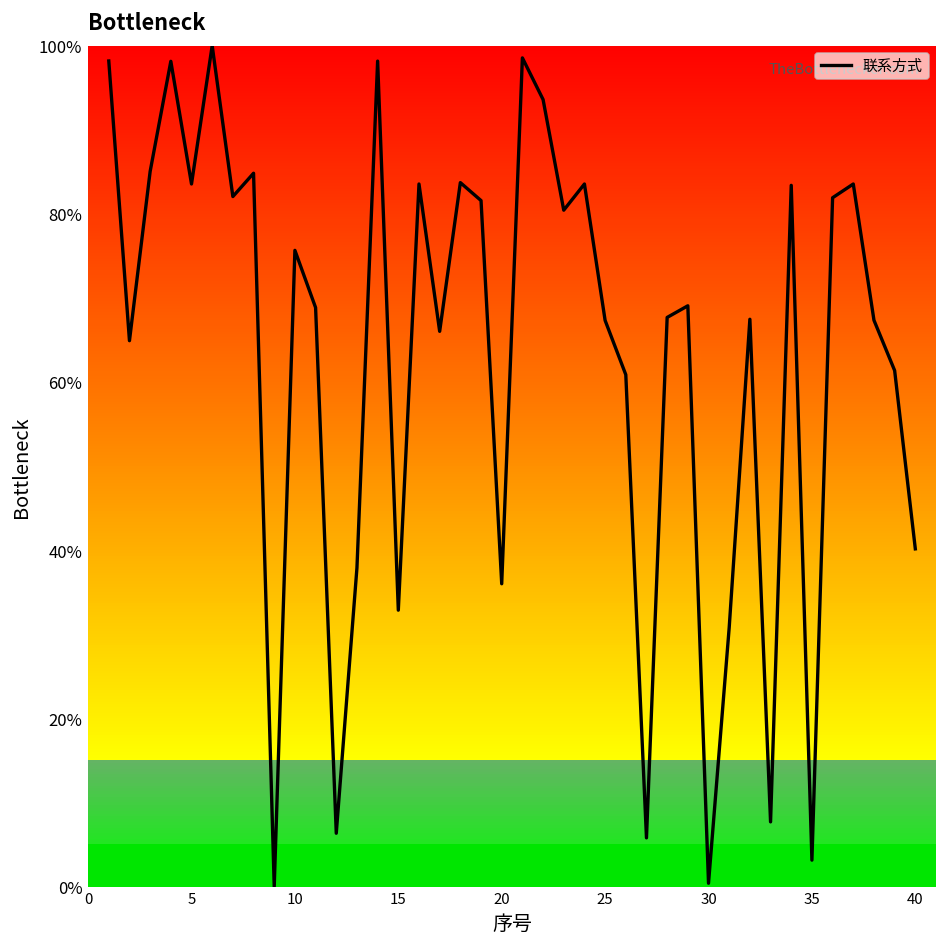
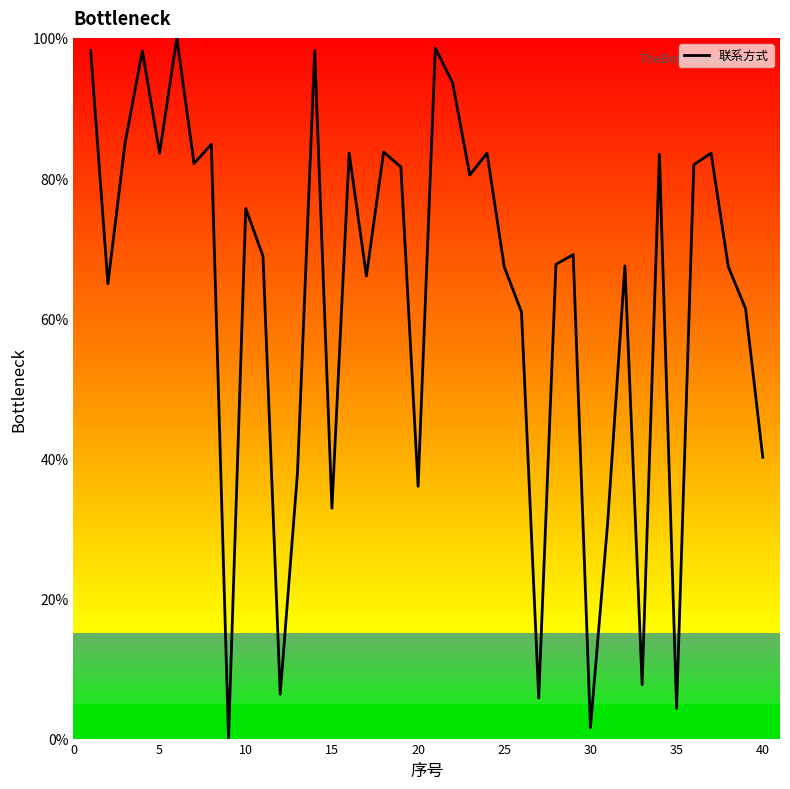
30: 0% -> 2%
35: 3% -> 4%
